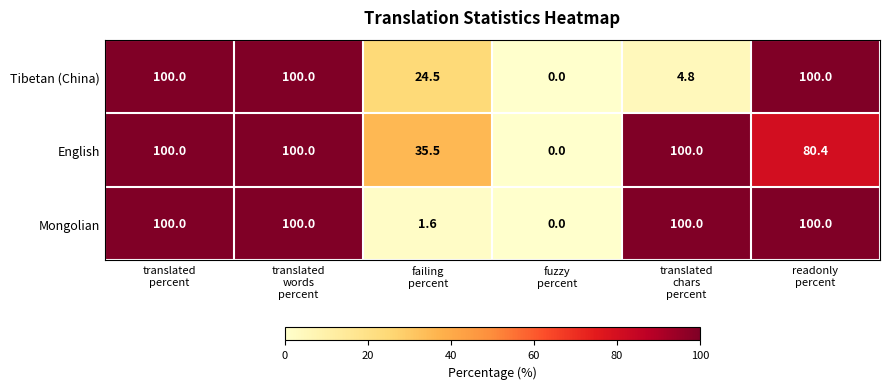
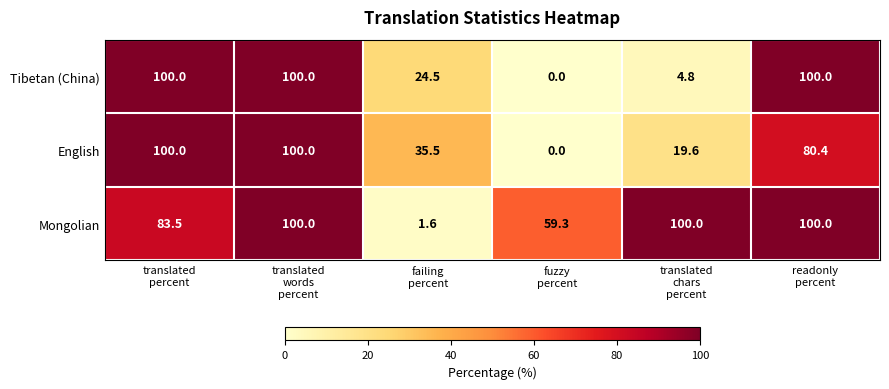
English, translated chars percent: 100.0 -> 19.6
Mongolian, translated percent: 100.0 -> 83.5
Mongolian, fuzzy percent: 0.0 -> 59.3
